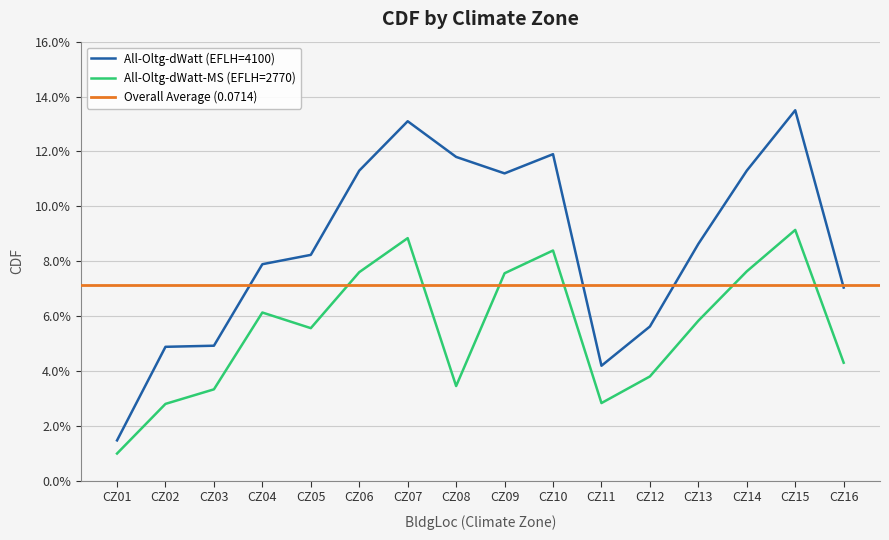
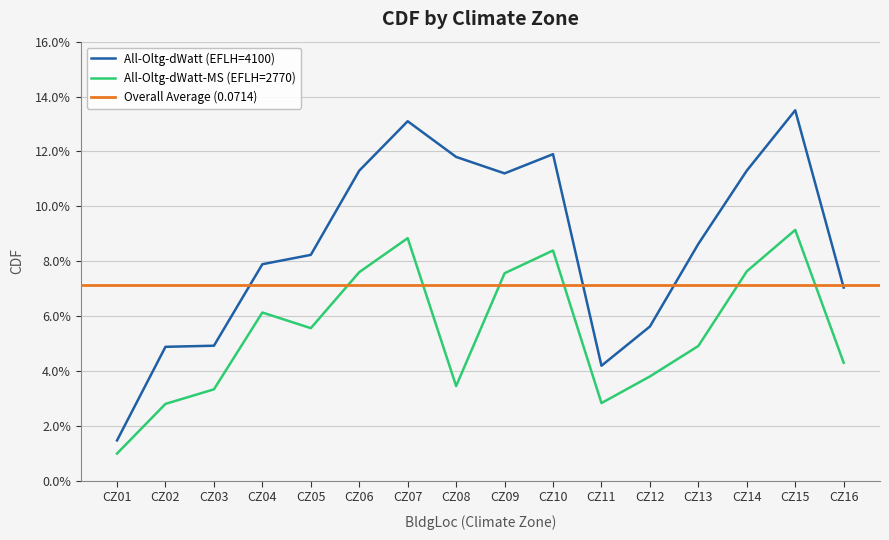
All-Oltg-dWatt-MS (EFLH=2770), CZ13: 5.8% -> 4.9%
